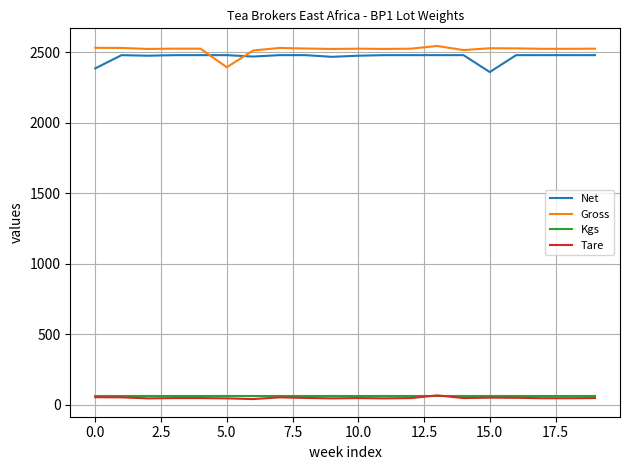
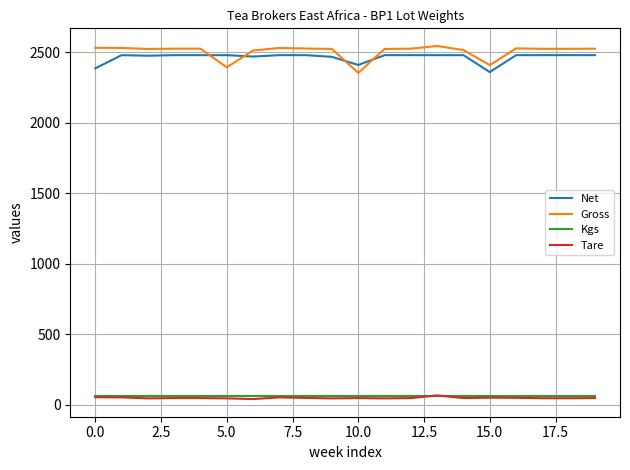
Net, 10.0: 2480 -> 2410
Gross, 10.0: 2530 -> 2350
Gross, 15.0: 2530 -> 2410
